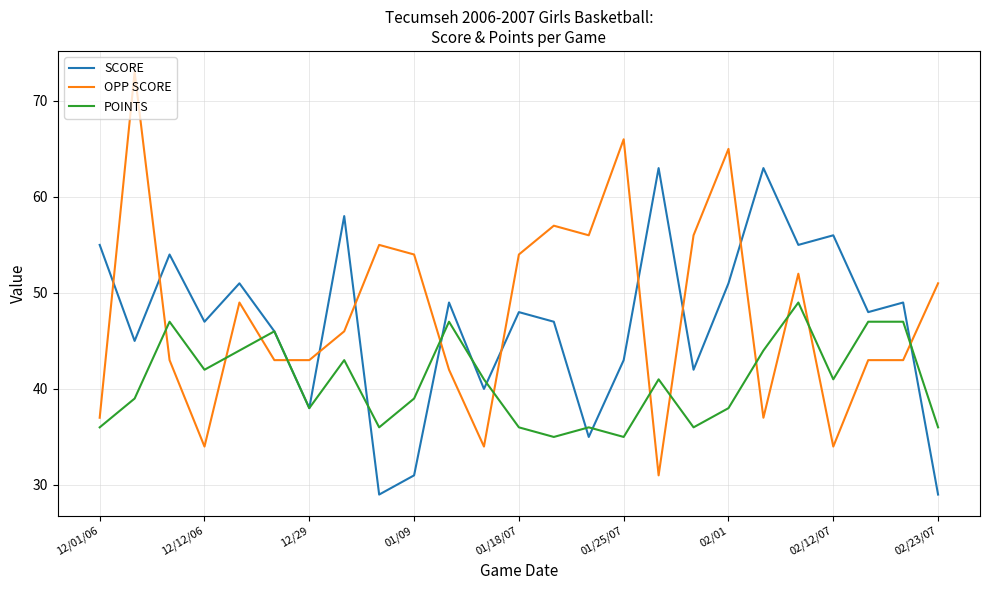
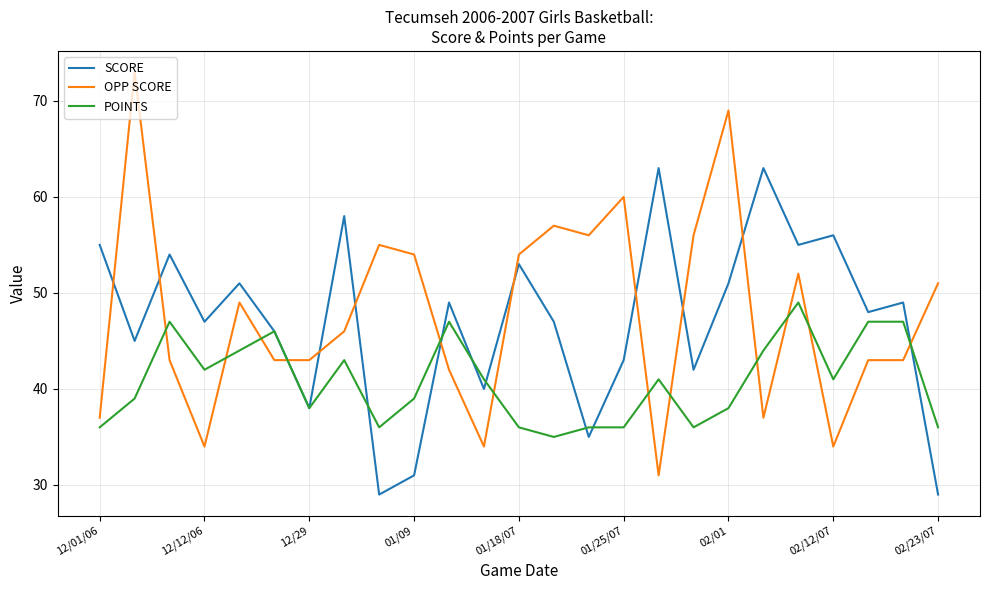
SCORE, 01/18/07: 48 -> 53
OPP SCORE, 01/25/07: 66 -> 60
POINTS, 01/25/07: 35 -> 36
OPP SCORE, 02/01: 65 -> 69
